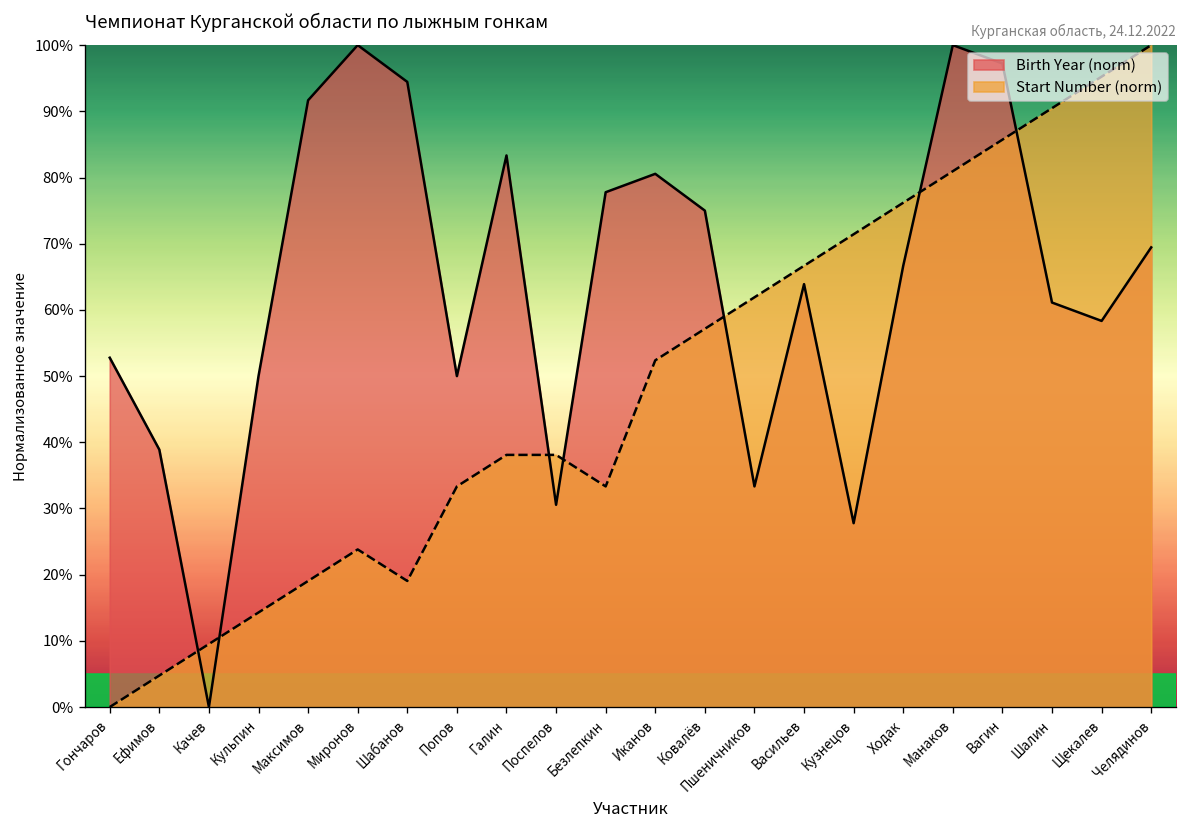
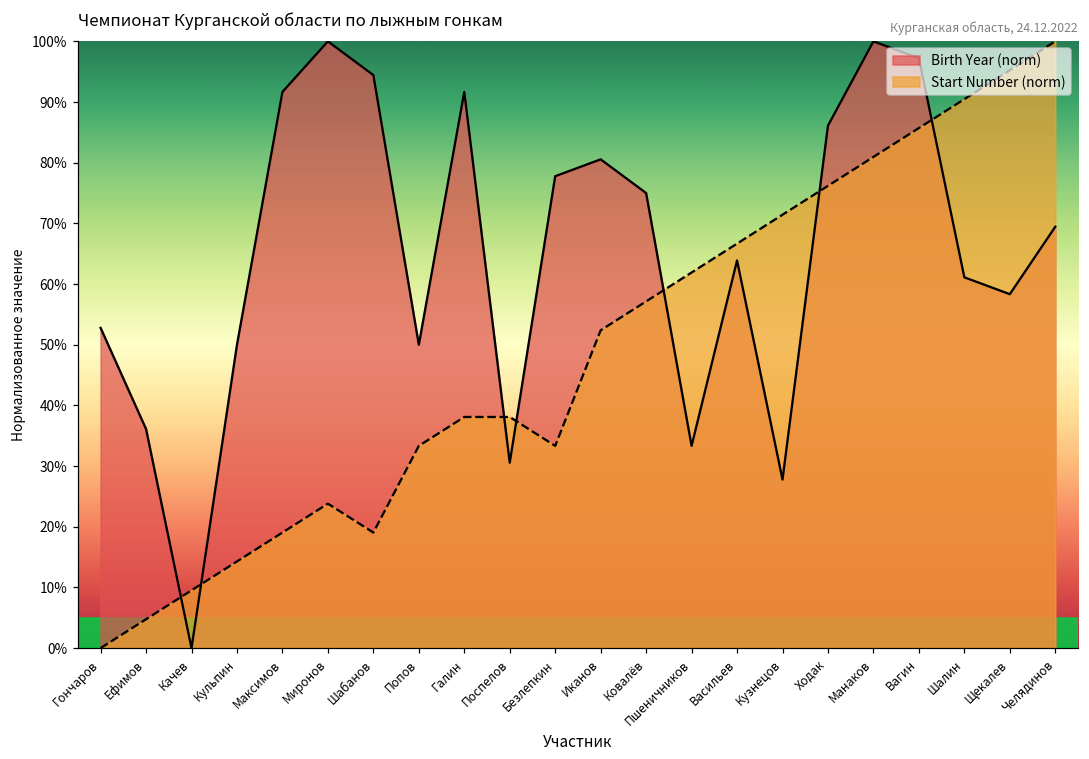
Birth Year (norm), Ефимов: 39% -> 36%
Birth Year (norm), Галин: 83% -> 92%
Birth Year (norm), Ходак: 67% -> 86%
